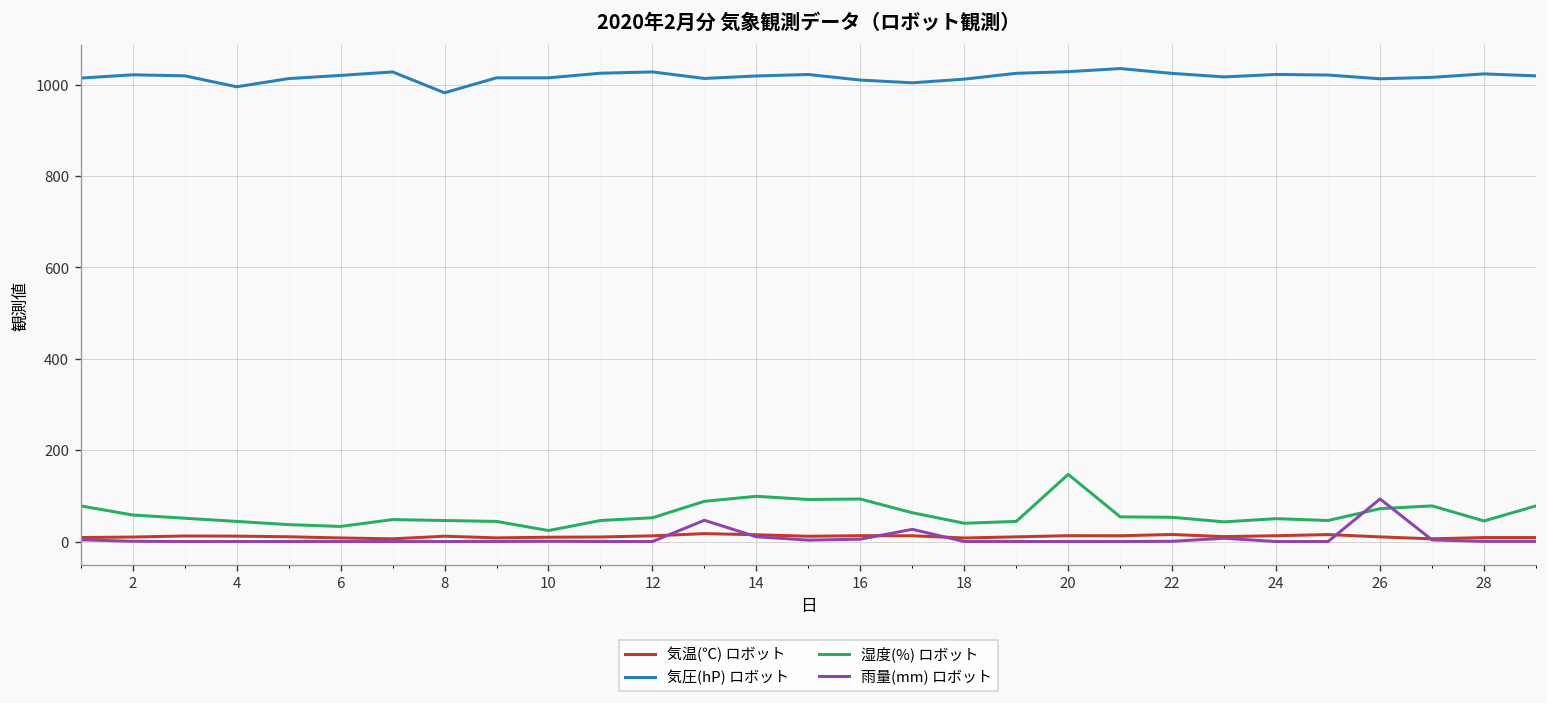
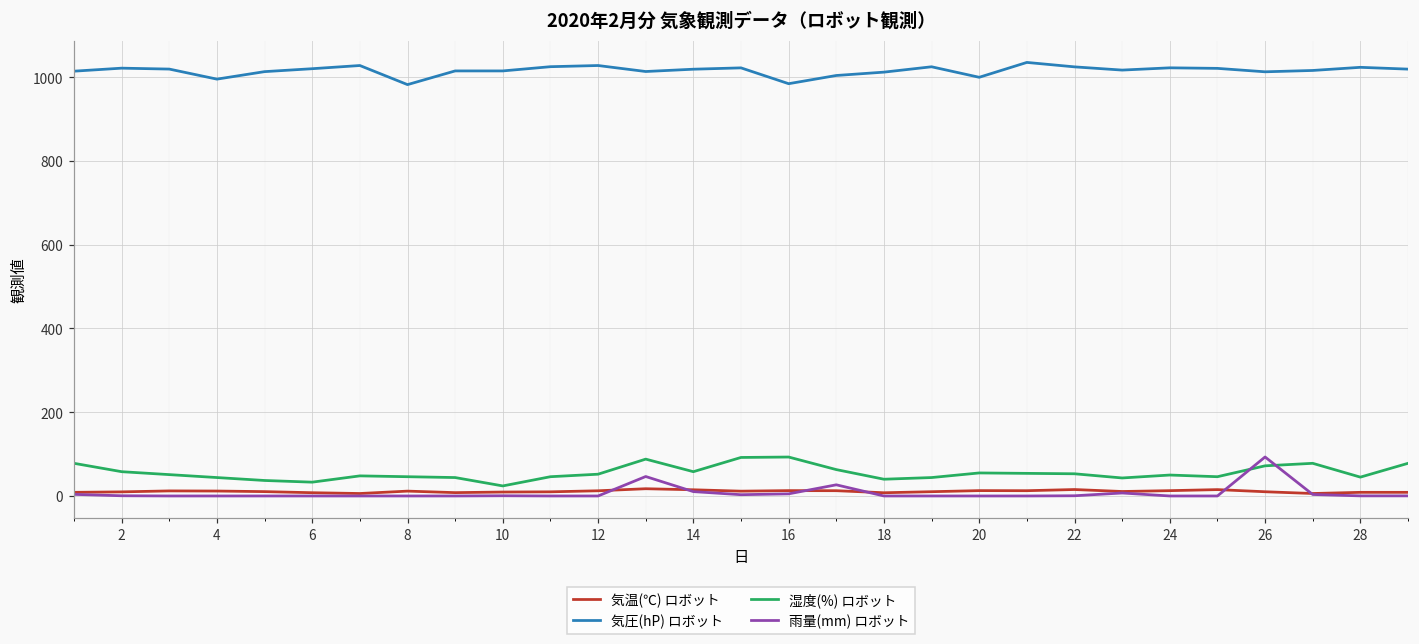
湿度(%) ロボット, 14: 100 -> 60
気圧(hP) ロボット, 16: 1010 -> 980
気圧(hP) ロボット, 20: 1030 -> 1000
湿度(%) ロボット, 20: 150 -> 60
